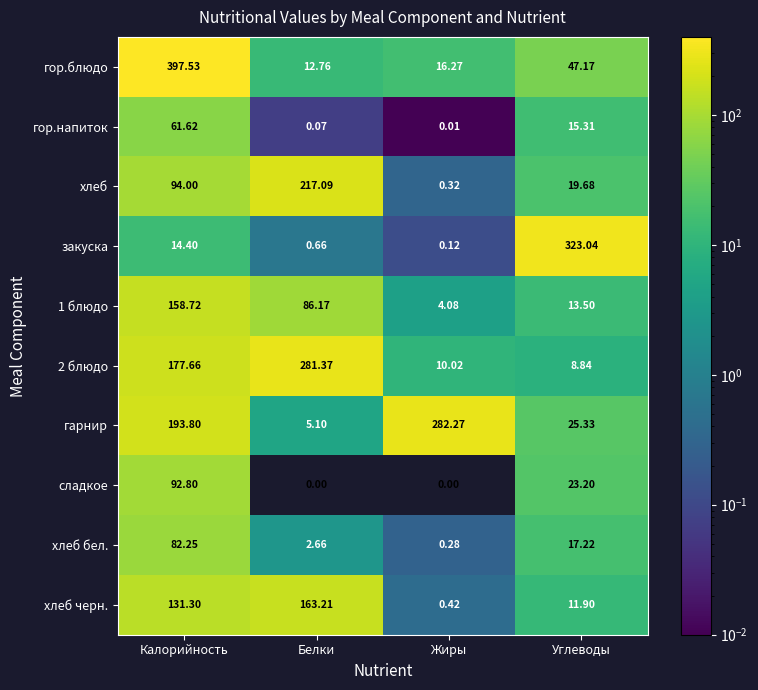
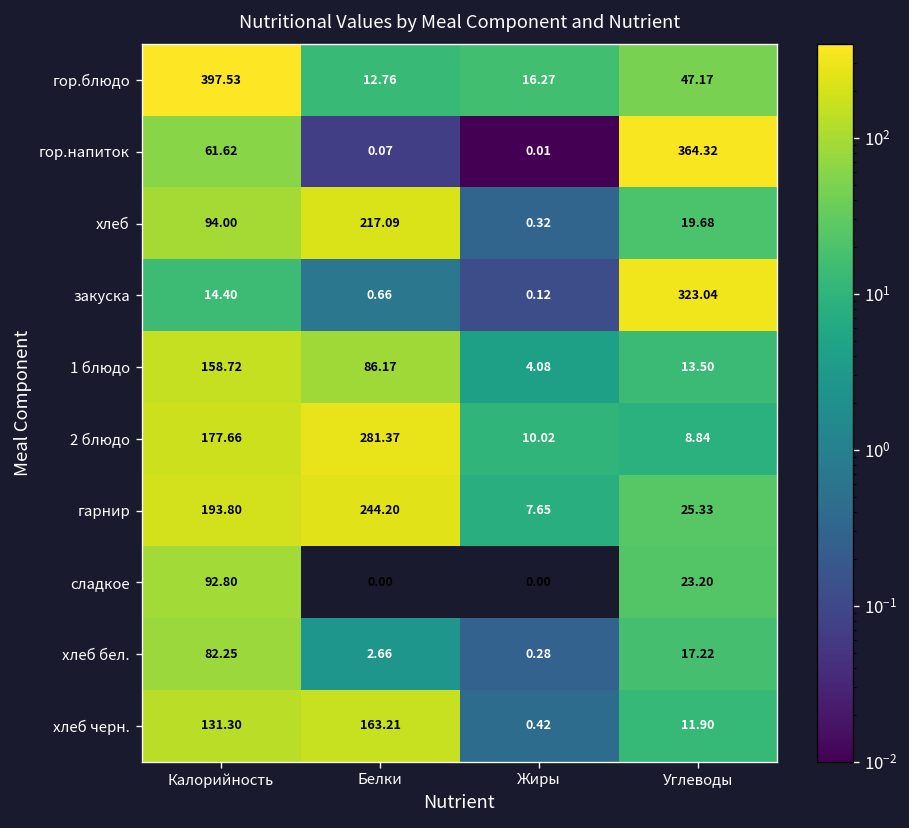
гор.напиток, Углеводы: 15.31 -> 364.32
гарнир, Белки: 5.10 -> 244.20
гарнир, Жиры: 282.27 -> 7.65
